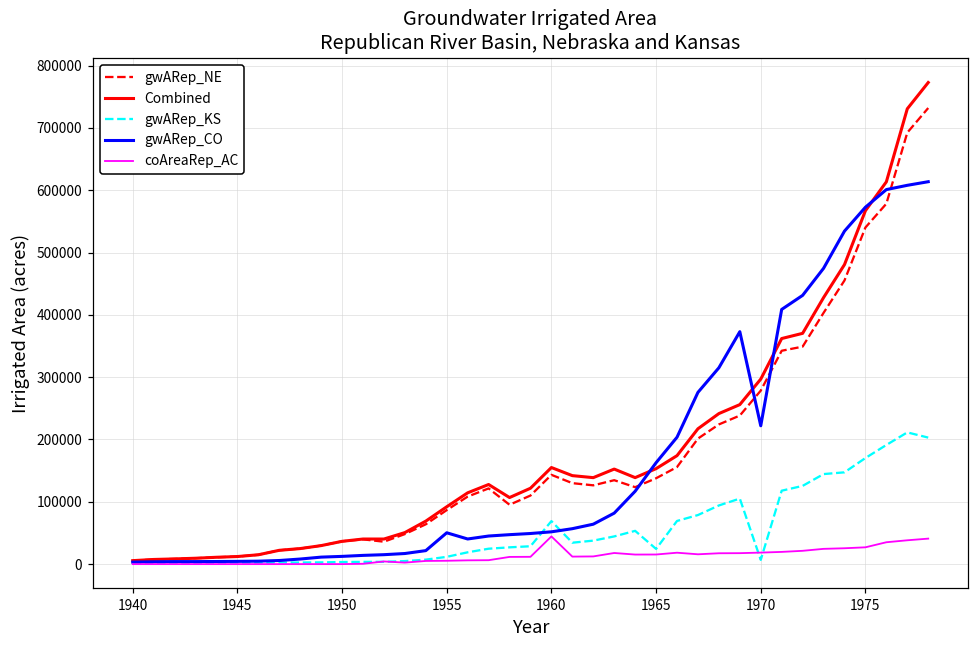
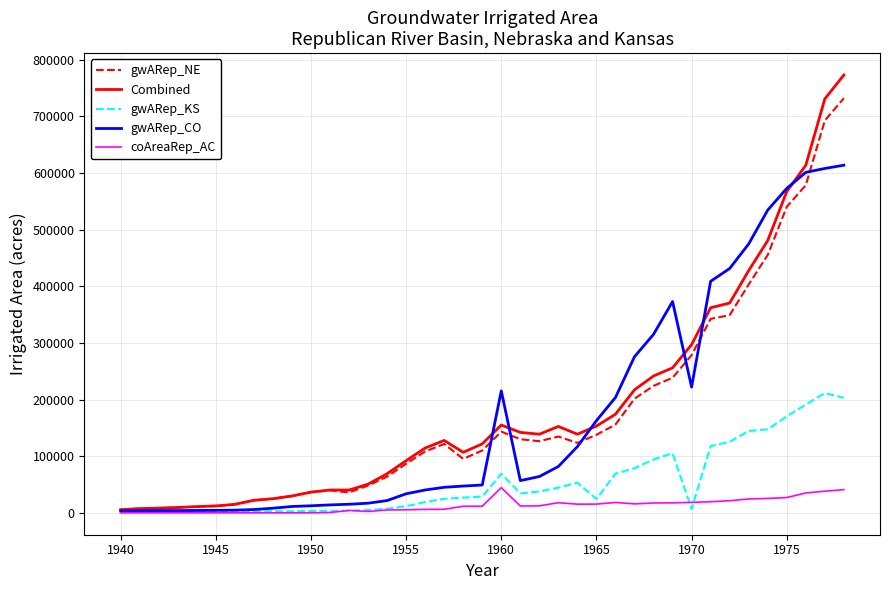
gwARep_CO, 1955: 50000 -> 30000
gwARep_CO, 1960: 50000 -> 220000
